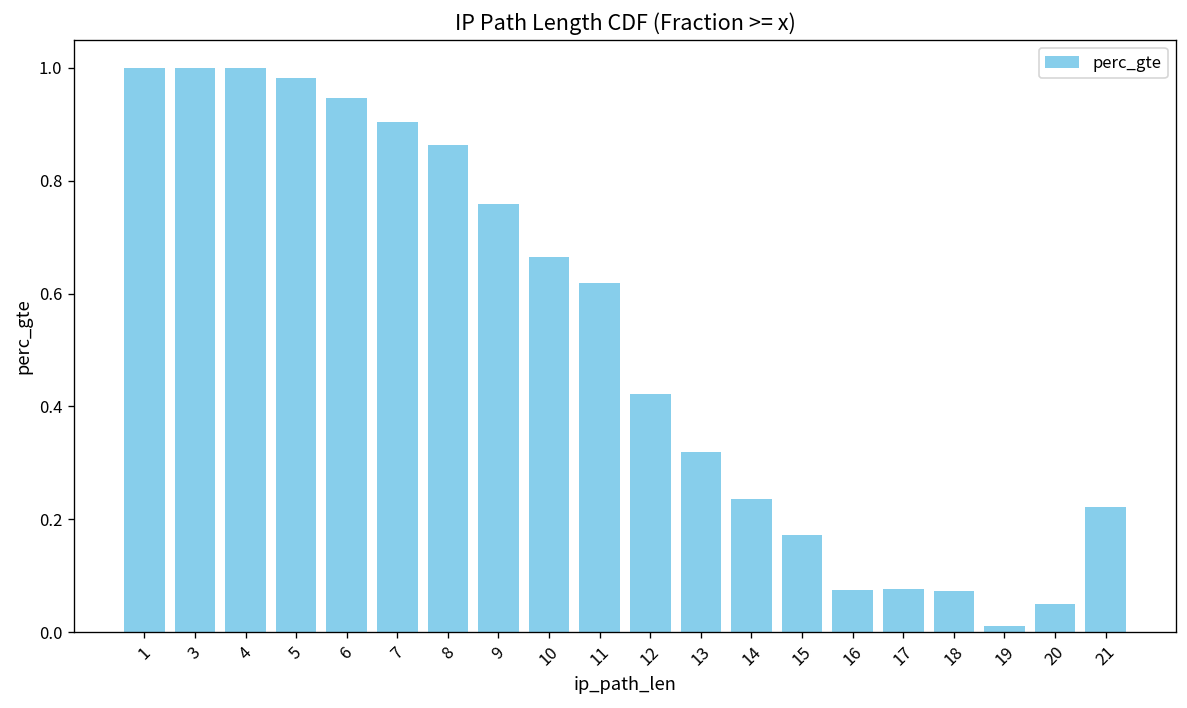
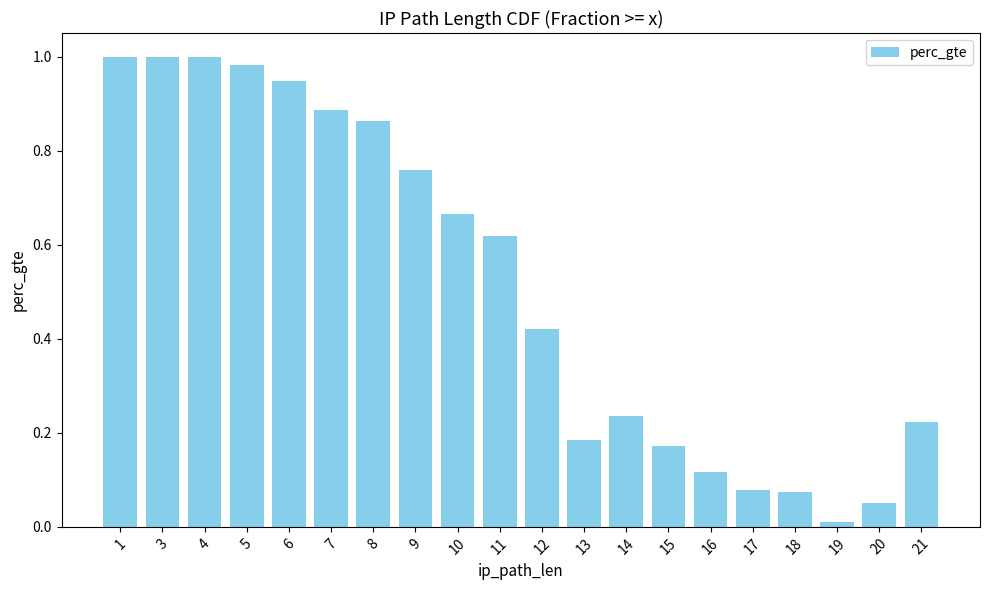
7: 0.90 -> 0.89
13: 0.32 -> 0.19
16: 0.08 -> 0.12
